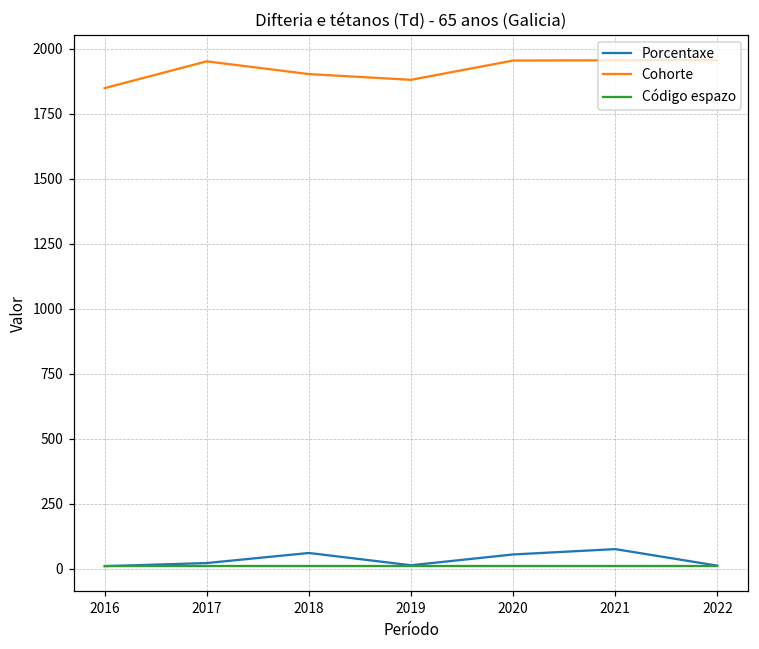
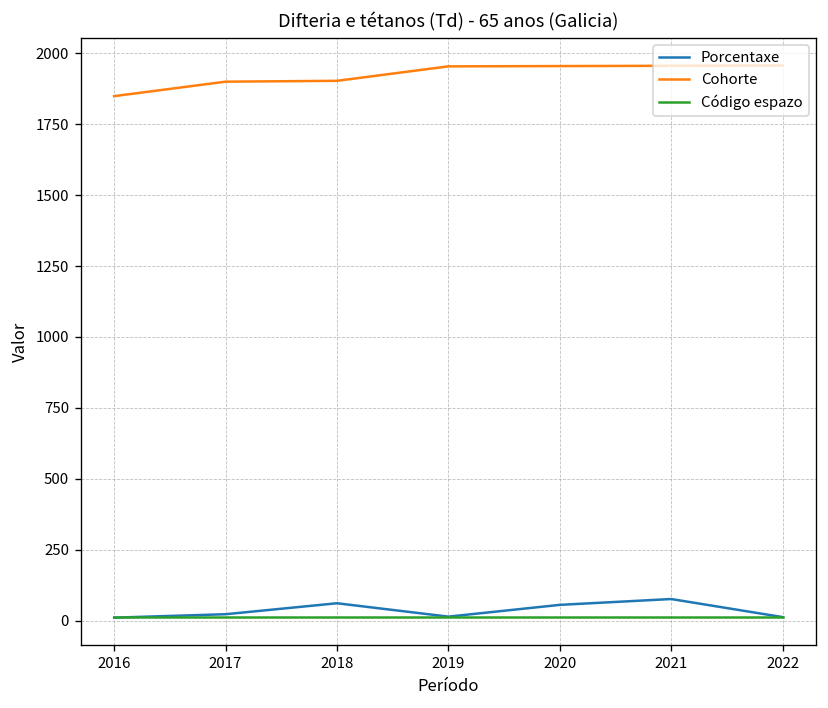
Cohorte, 2017: 1950 -> 1900
Cohorte, 2019: 1880 -> 1950
